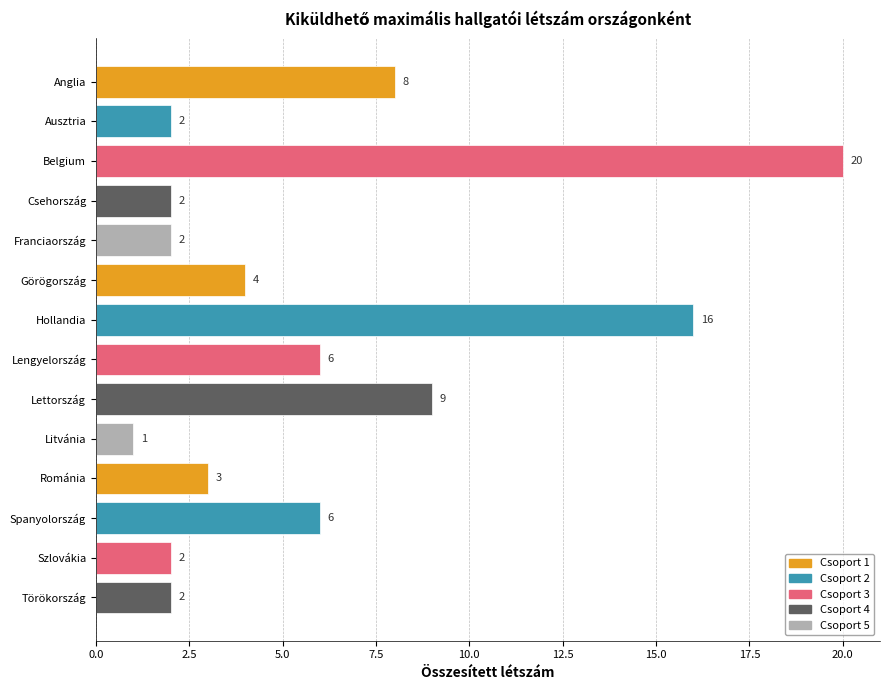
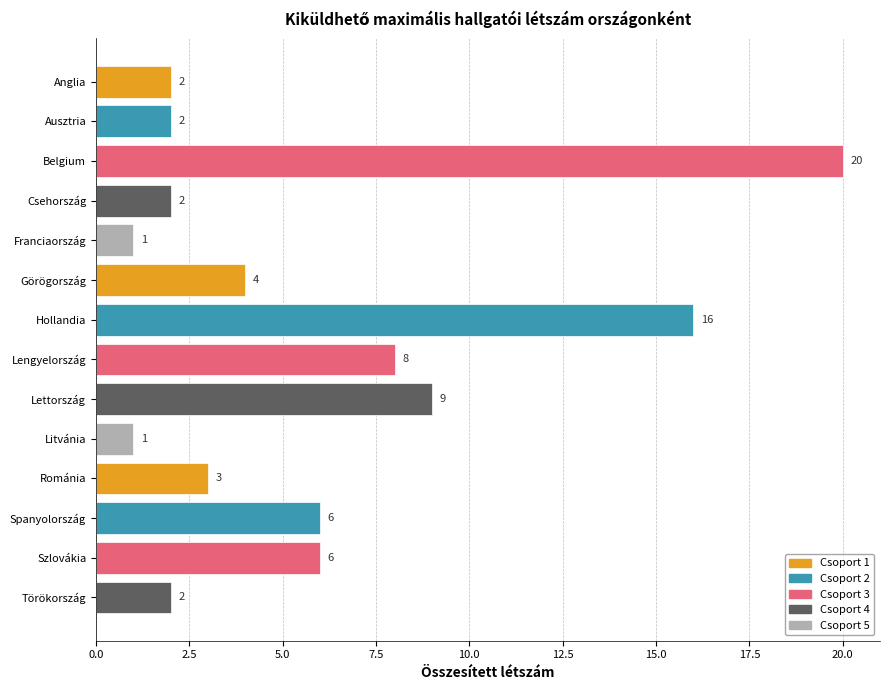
Anglia: 8 -> 2
Franciaország: 2 -> 1
Lengyelország: 6 -> 8
Szlovákia: 2 -> 6
